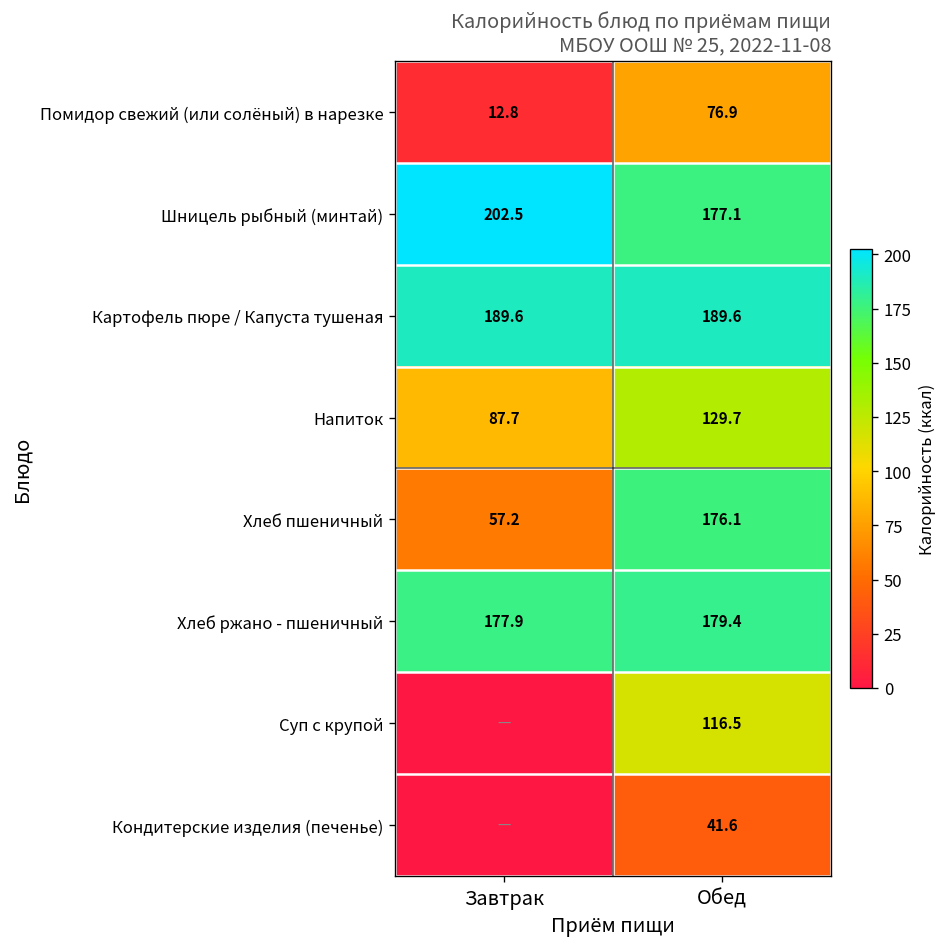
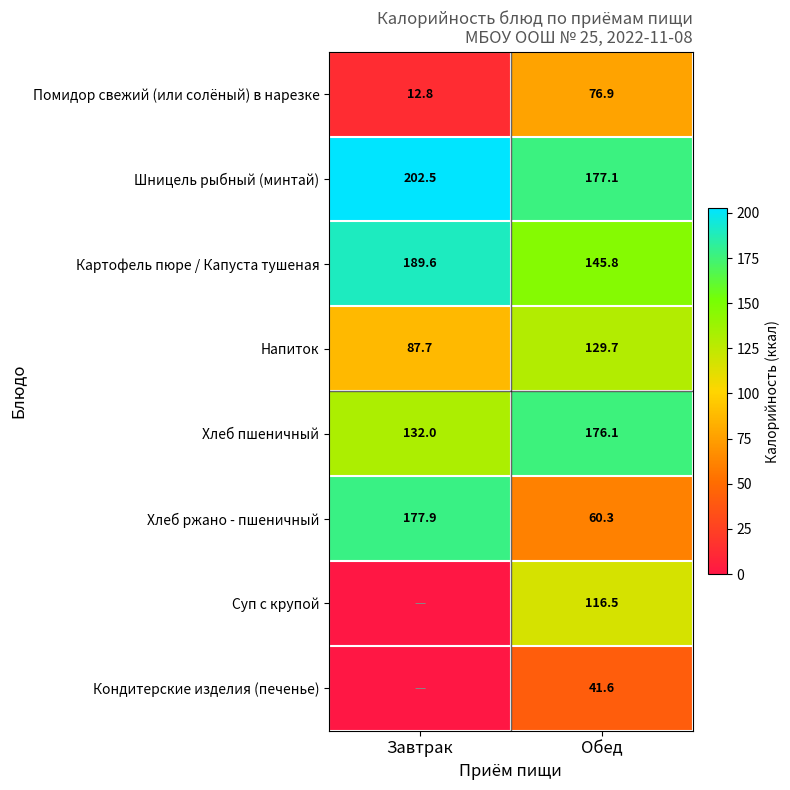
Картофель пюре / Капуста тушеная, Обед: 189.6 -> 145.8
Хлеб пшеничный, Завтрак: 57.2 -> 132.0
Хлеб ржано - пшеничный, Обед: 179.4 -> 60.3
